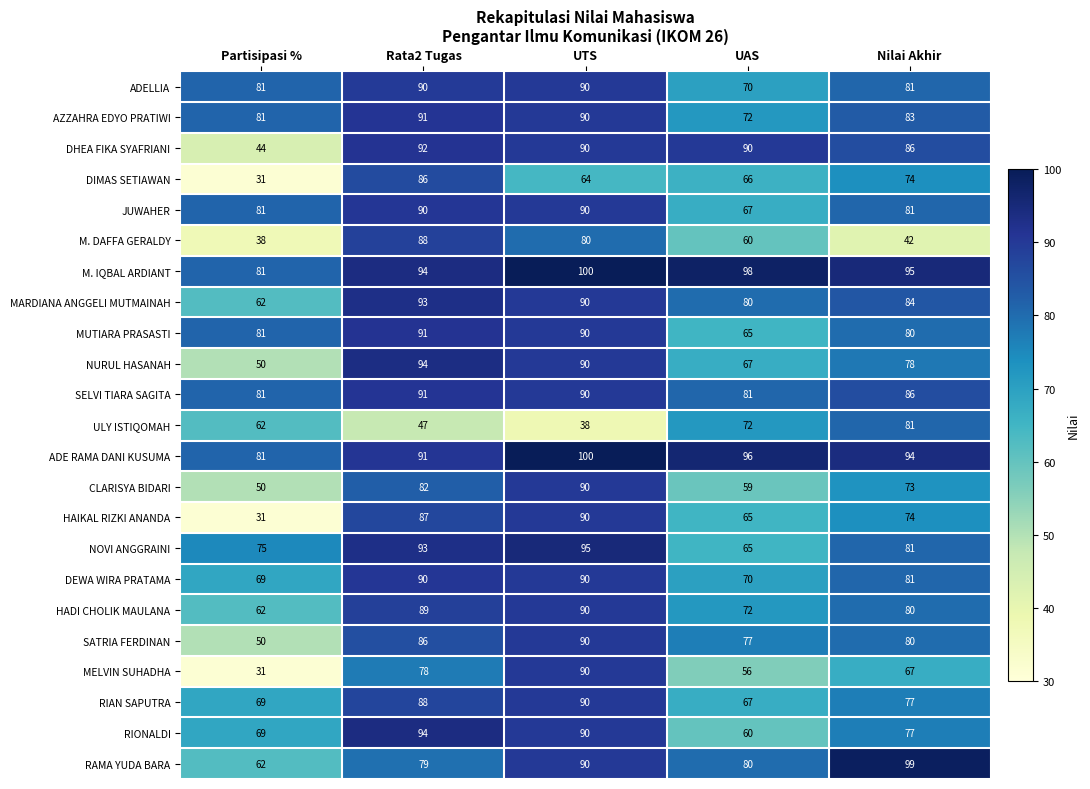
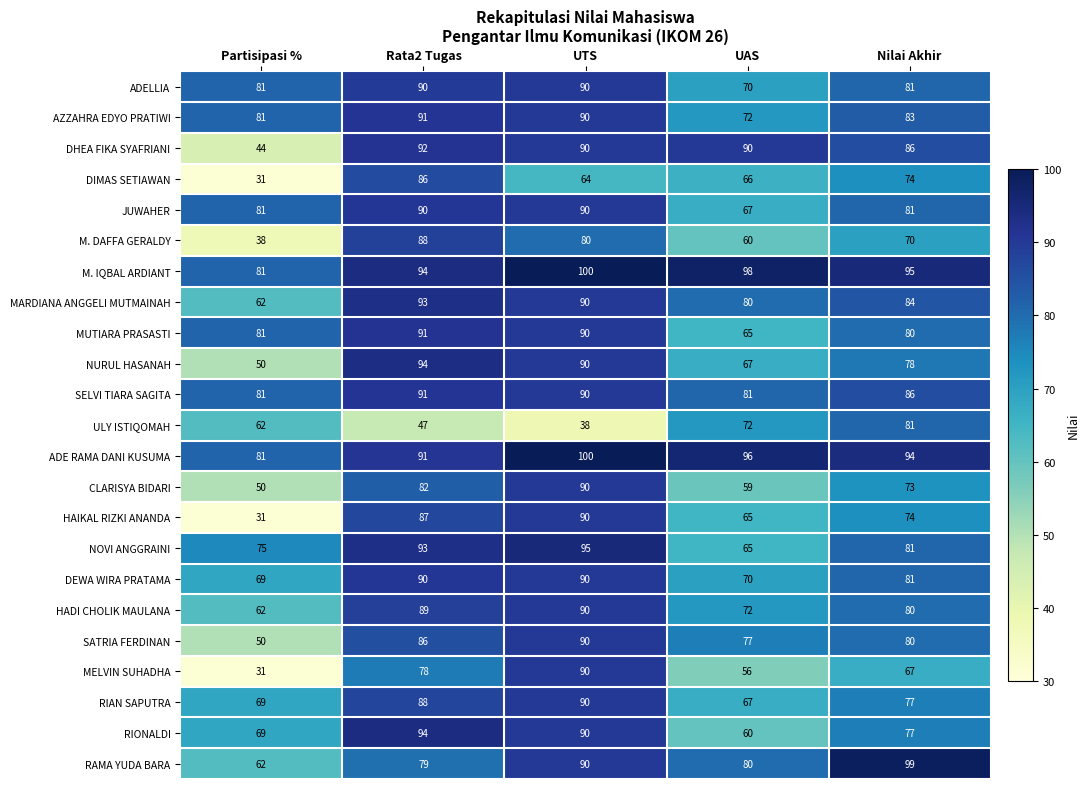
M. DAFFA GERALDY, Nilai Akhir: 42 -> 70
